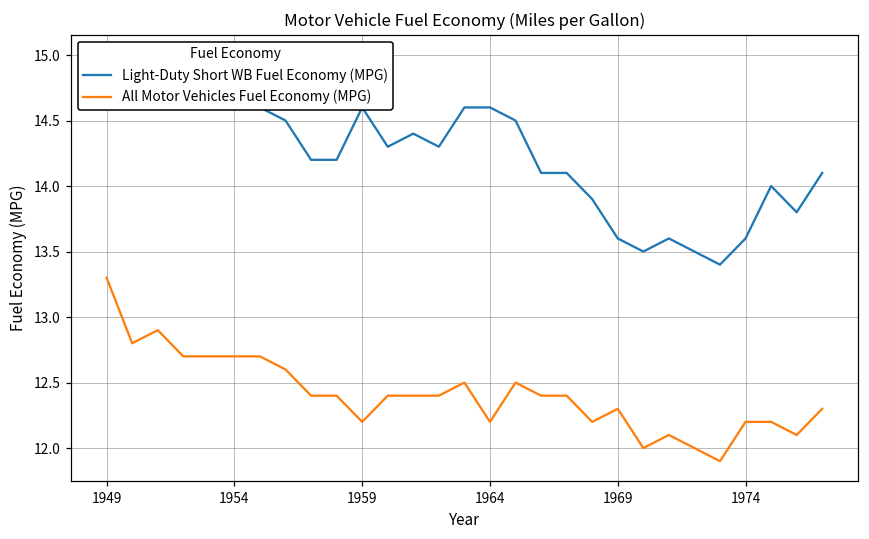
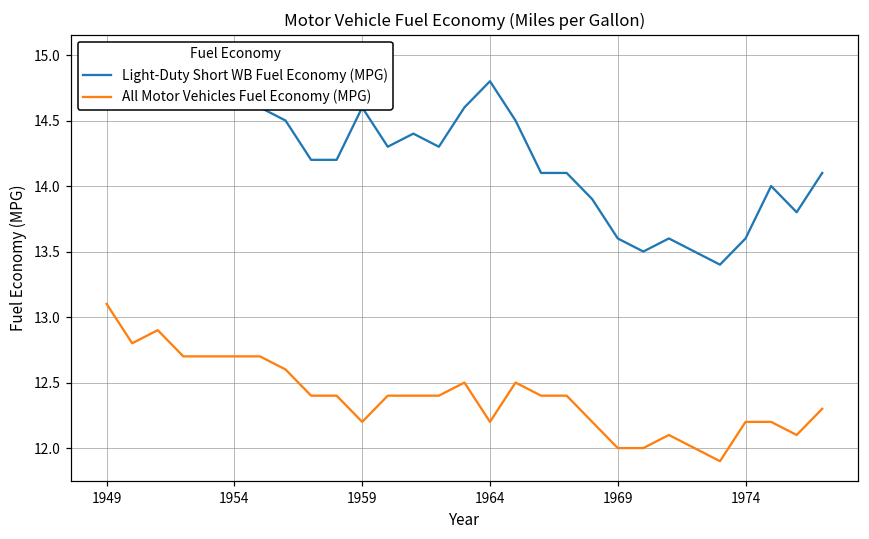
All Motor Vehicles Fuel Economy (MPG), 1949: 13.3 -> 13.1
Light-Duty Short WB Fuel Economy (MPG), 1964: 14.6 -> 14.8
All Motor Vehicles Fuel Economy (MPG), 1969: 12.3 -> 12.0
